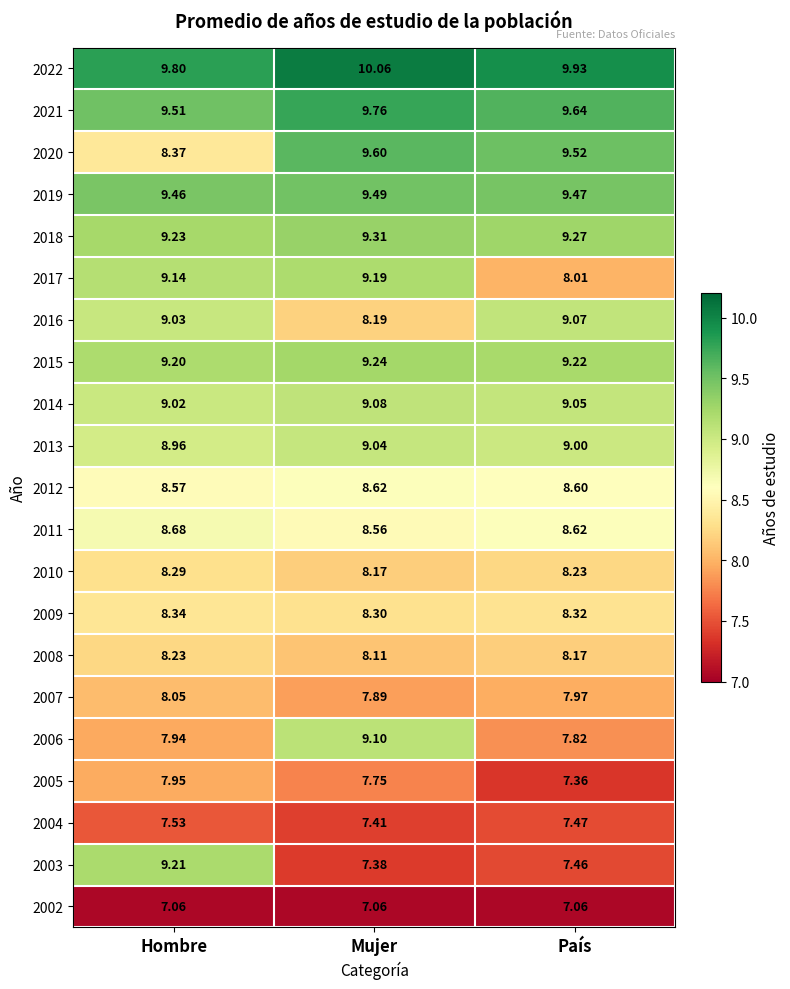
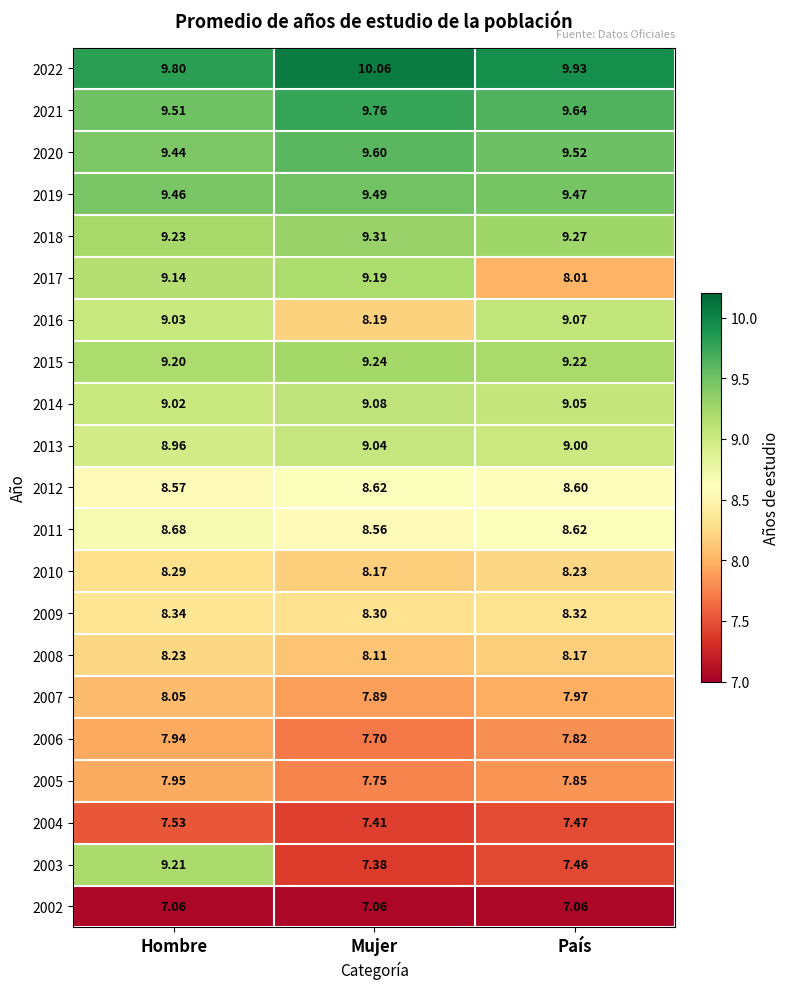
2020, Hombre: 8.37 -> 9.44
2006, Mujer: 9.10 -> 7.70
2005, País: 7.36 -> 7.85
